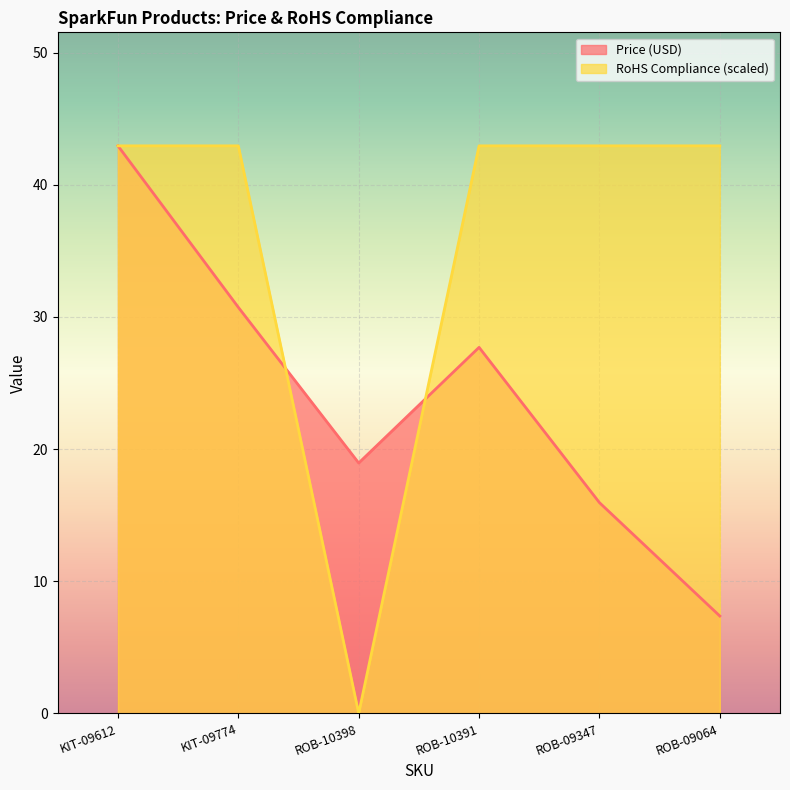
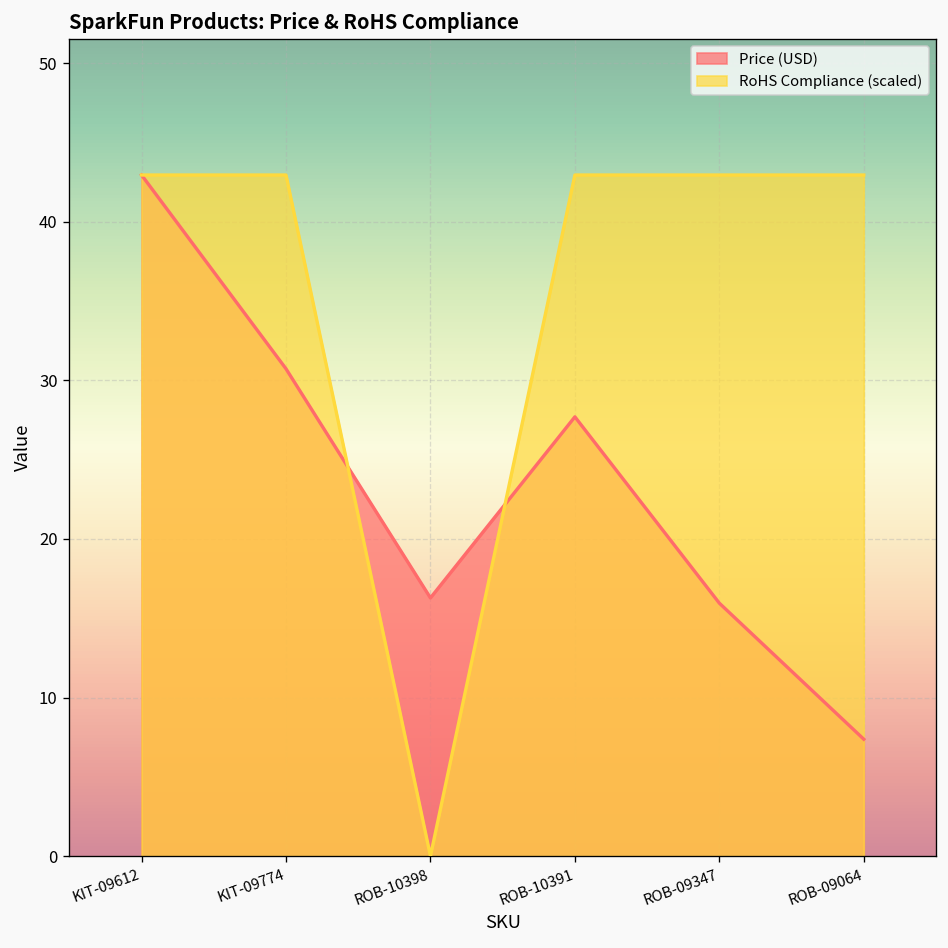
Price (USD), ROB-10398: 19.0 -> 16.3
